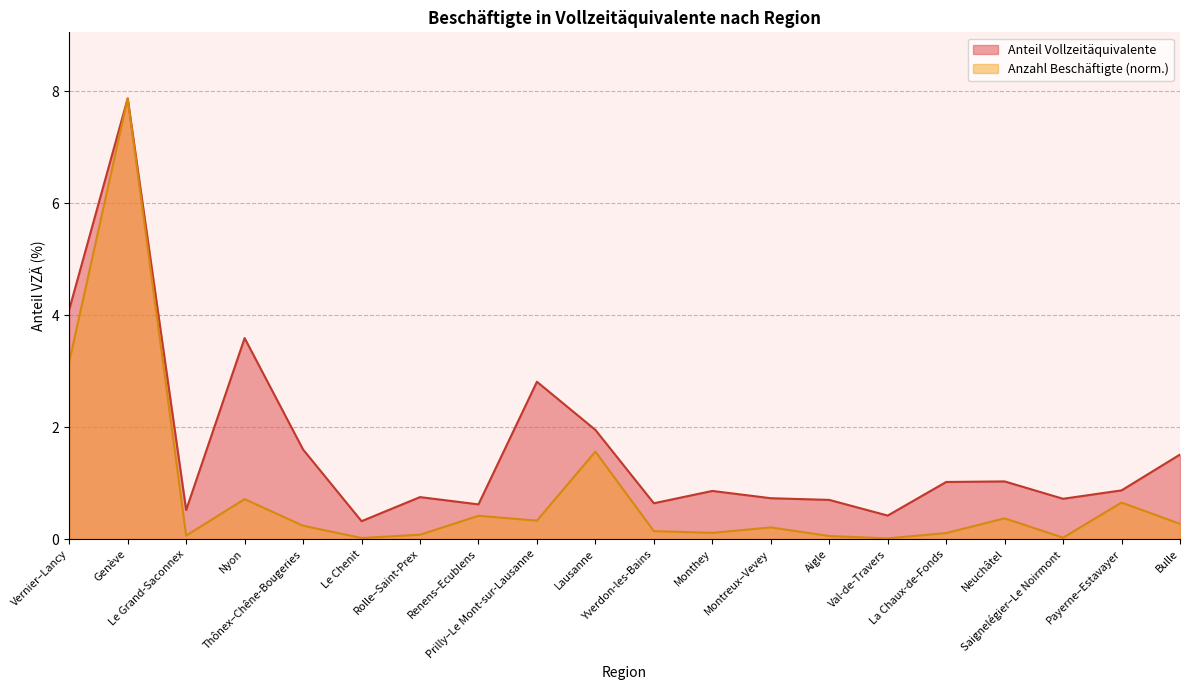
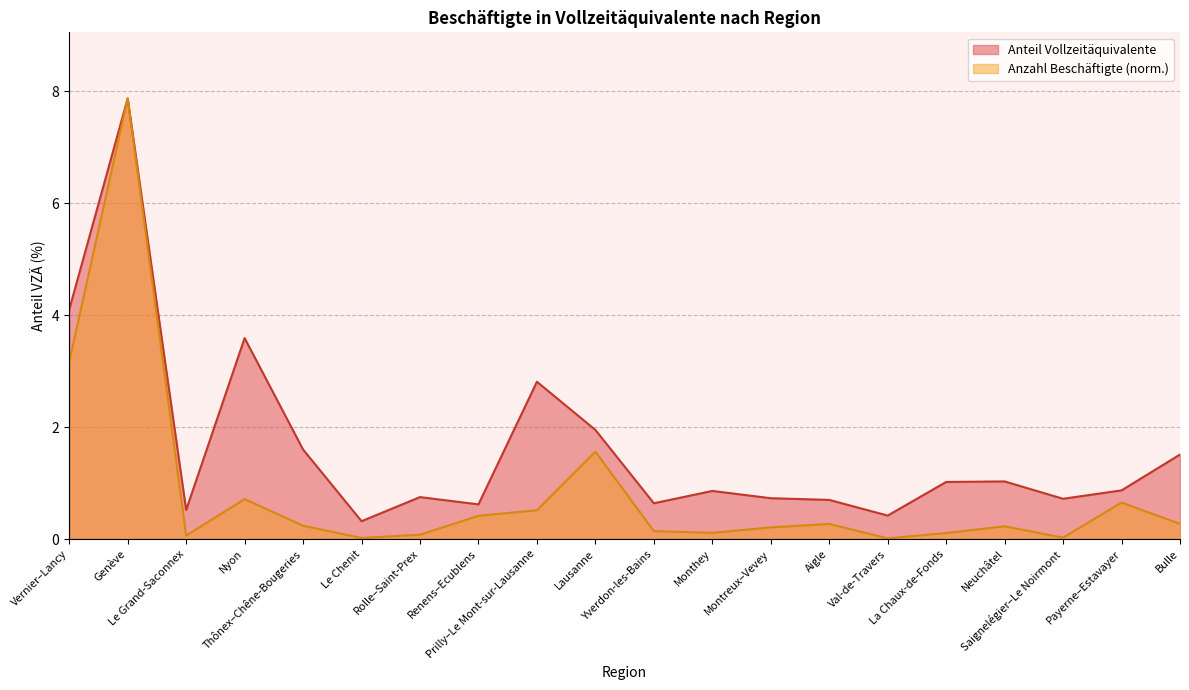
Anzahl Beschäftigte (norm.), Prilly–Le Mont-sur-Lausanne: 0.3 -> 0.5
Anzahl Beschäftigte (norm.), Aigle: 0.1 -> 0.3
Anzahl Beschäftigte (norm.), Neuchâtel: 0.4 -> 0.2
